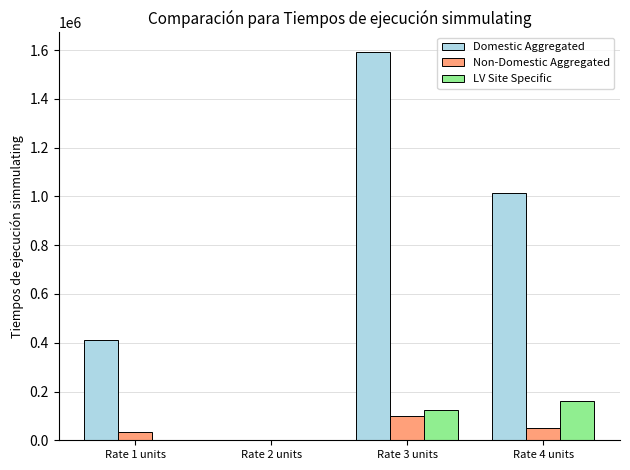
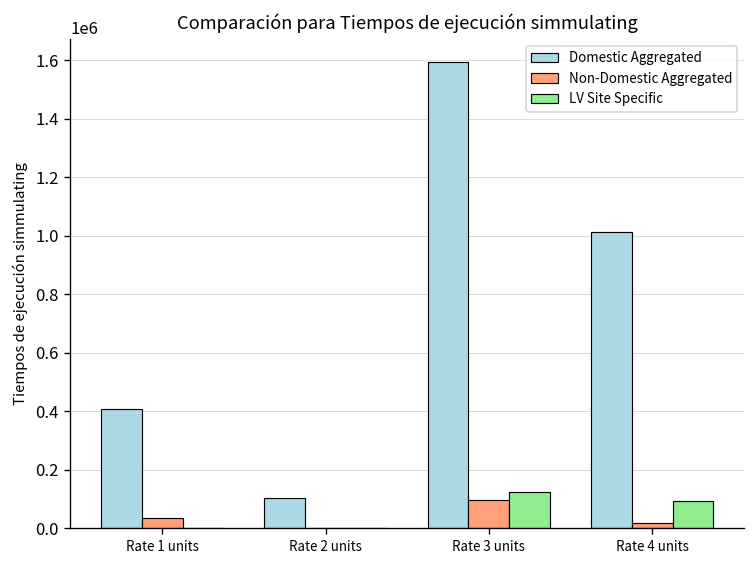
Domestic Aggregated, Rate 2 units: 0 -> 100000
Non-Domestic Aggregated, Rate 4 units: 50000 -> 20000
LV Site Specific, Rate 4 units: 160000 -> 90000
